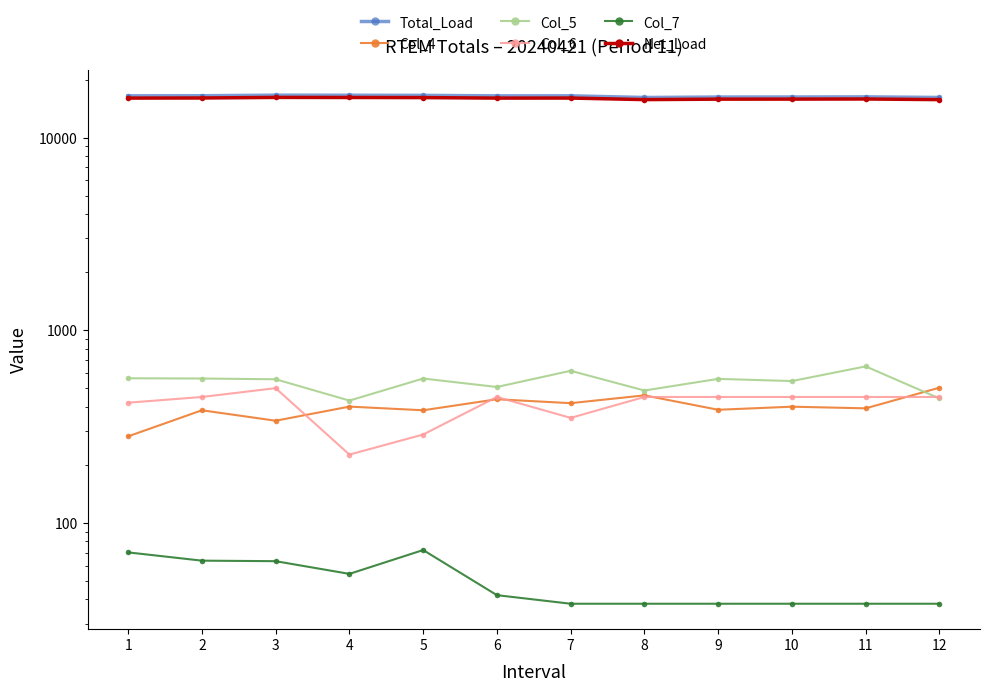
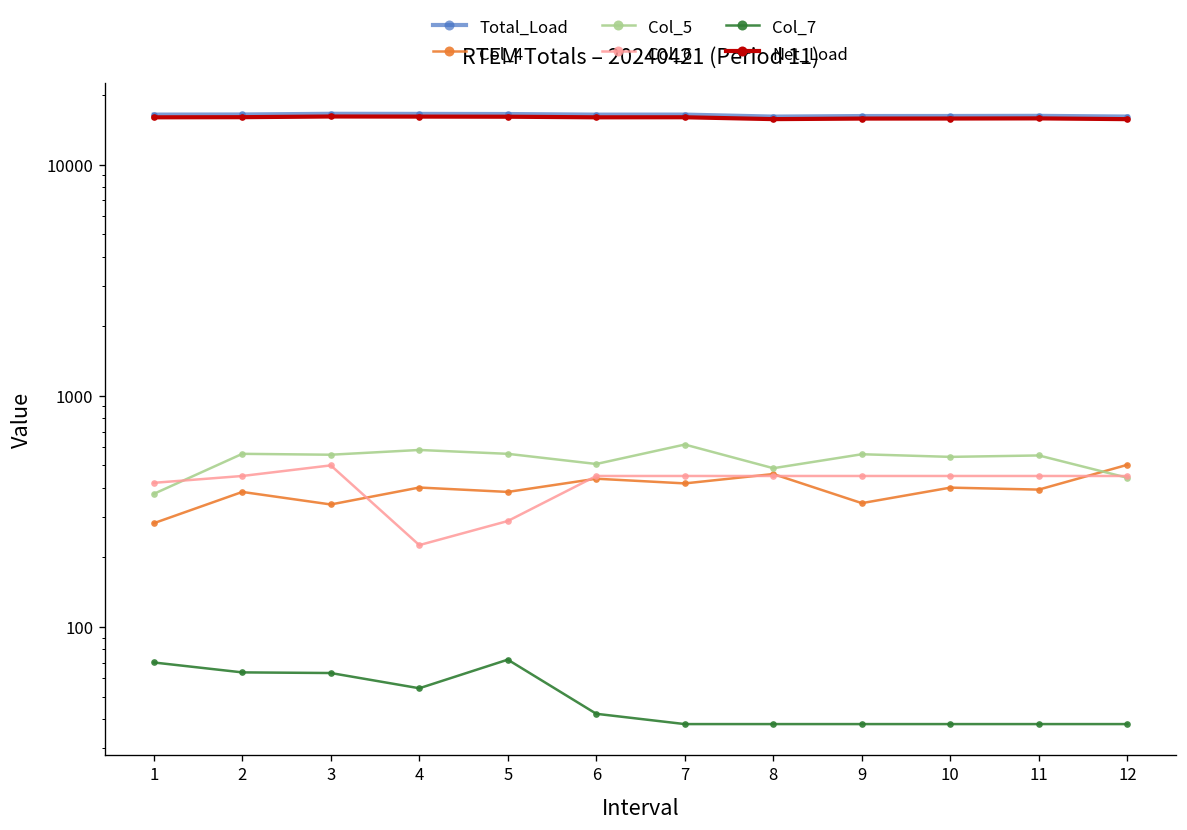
Col_5, 1: 560 -> 380
Col_5, 4: 430 -> 580
Col_6, 7: 350 -> 450
Col_4, 9: 390 -> 340
Col_5, 11: 650 -> 550
